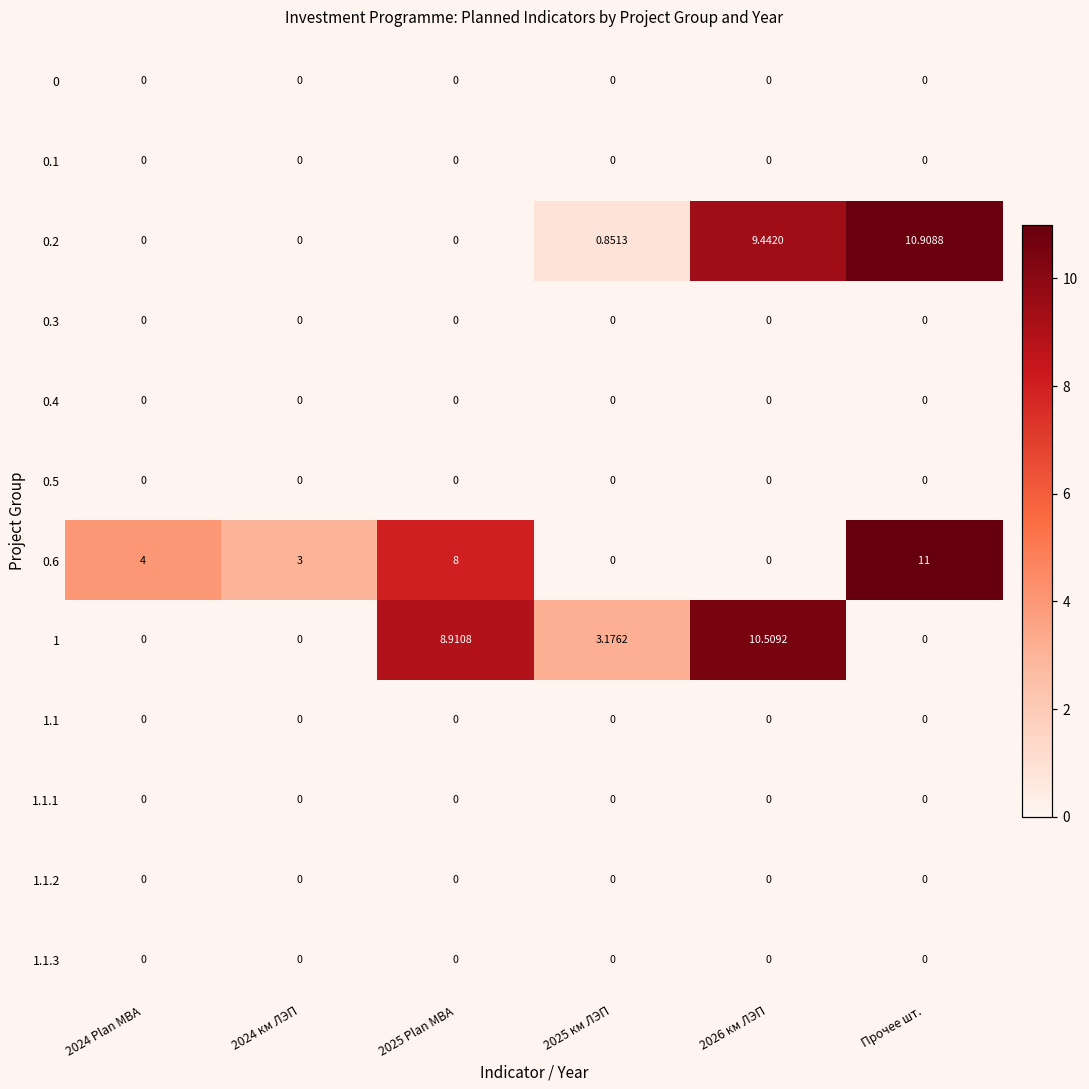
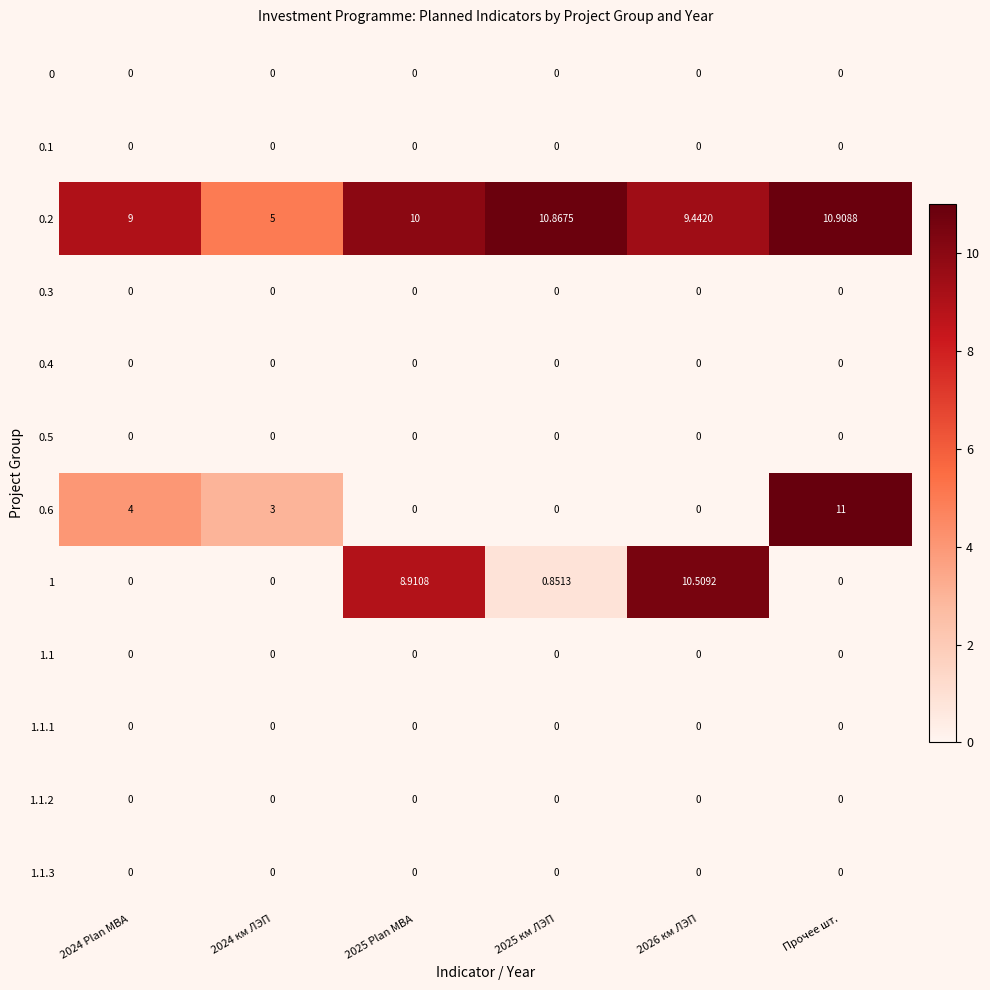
0.2, 2024 Plan МВА: 0 -> 9
0.2, 2024 км ЛЭП: 0 -> 5
0.2, 2025 Plan МВА: 0 -> 10
0.2, 2025 км ЛЭП: 0.8513 -> 10.8675
0.6, 2025 Plan МВА: 8 -> 0
1, 2025 км ЛЭП: 3.1762 -> 0.8513
